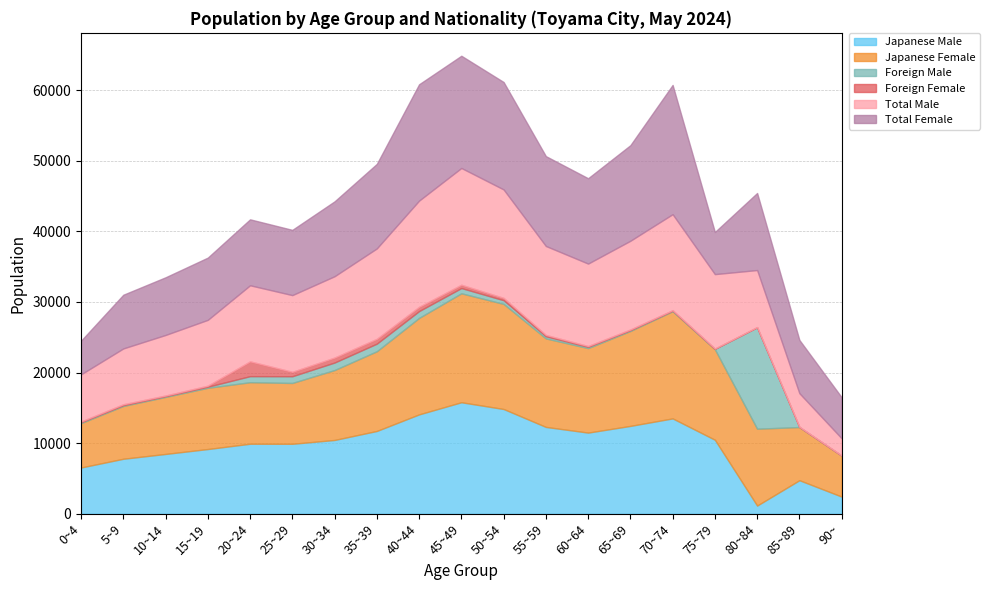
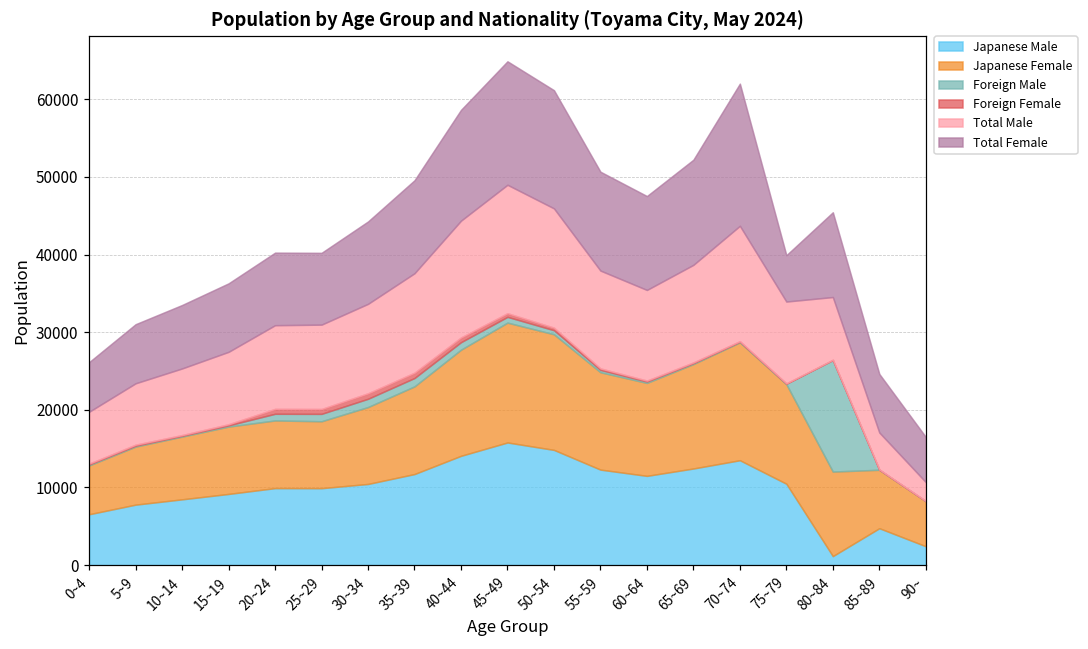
Total Female, 0~4: 5000 -> 6000
Foreign Female, 20~24: 2000 -> 1000
Total Female, 40~44: 16000 -> 14000
Total Male, 70~74: 14000 -> 15000
